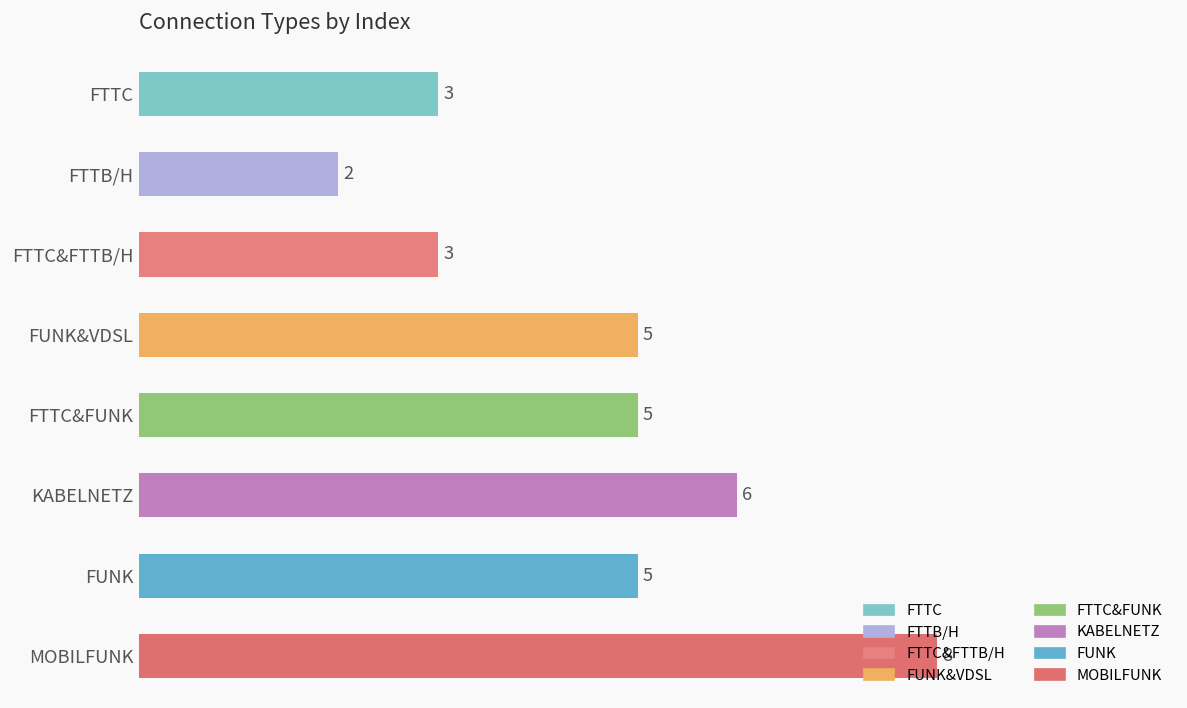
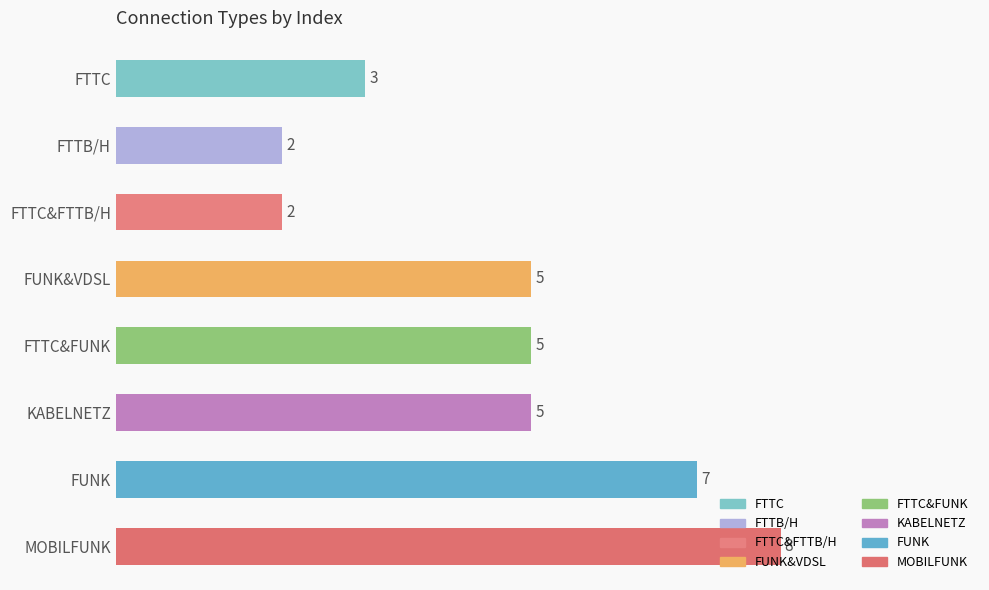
FTTC&FTTB/H: 3 -> 2
KABELNETZ: 6 -> 5
FUNK: 5 -> 7
